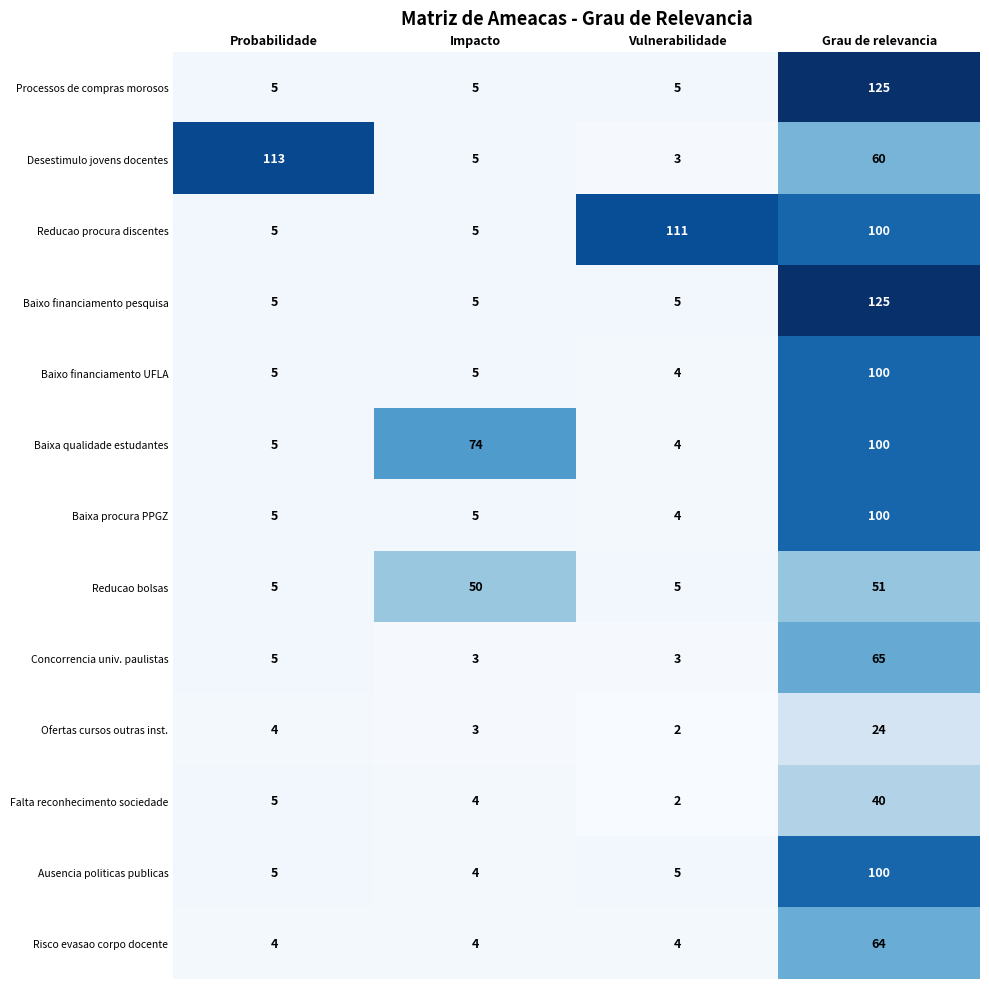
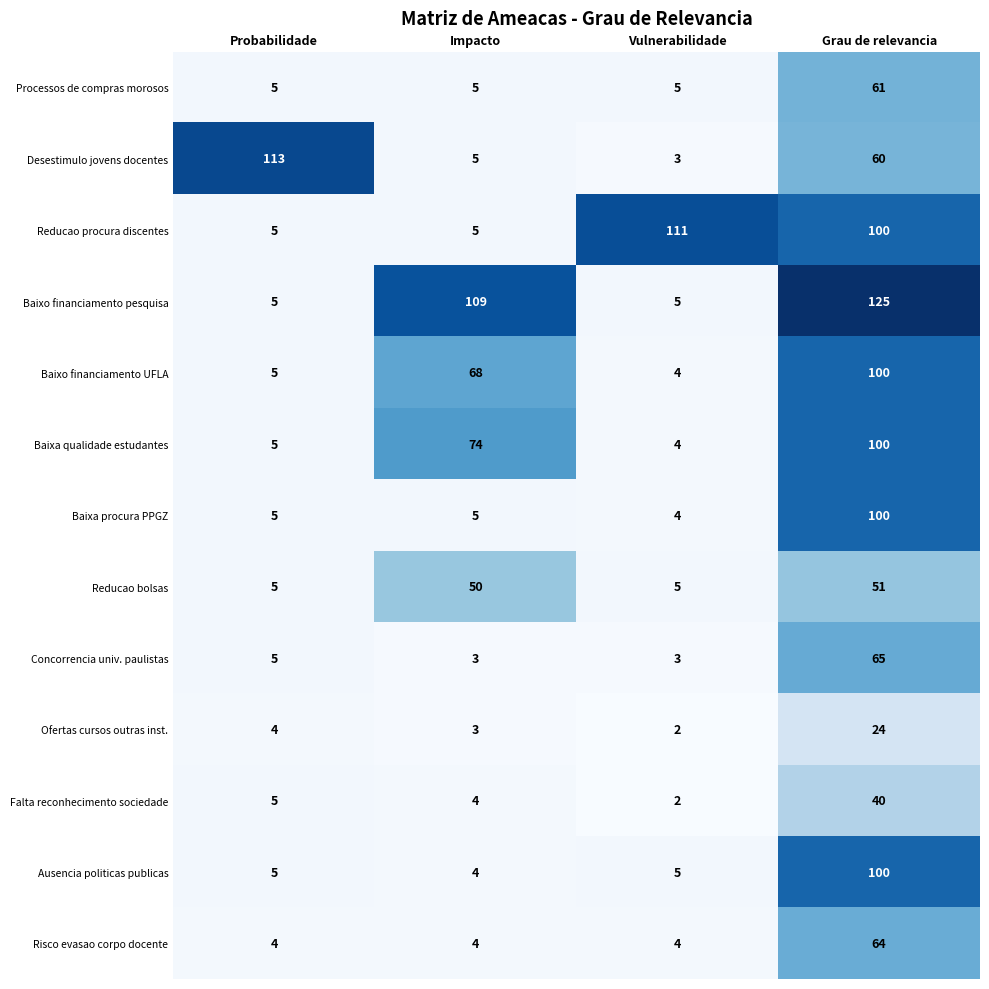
Processos de compras morosos, Grau de relevancia: 125 -> 61
Baixo financiamento pesquisa, Impacto: 5 -> 109
Baixo financiamento UFLA, Impacto: 5 -> 68
